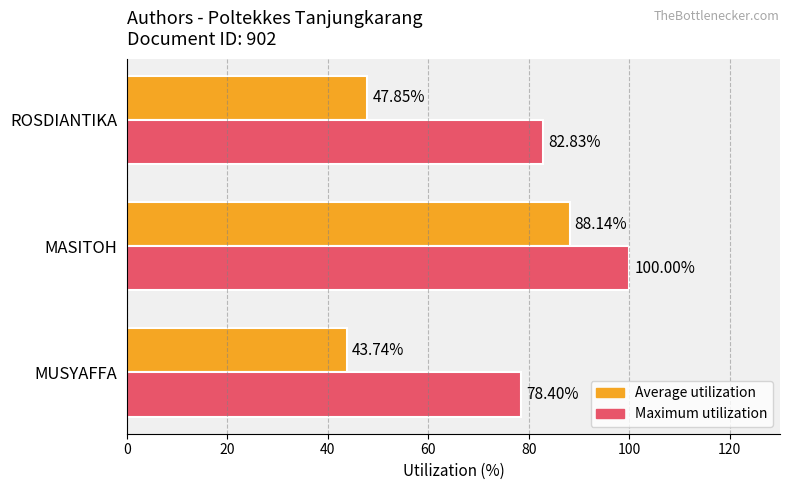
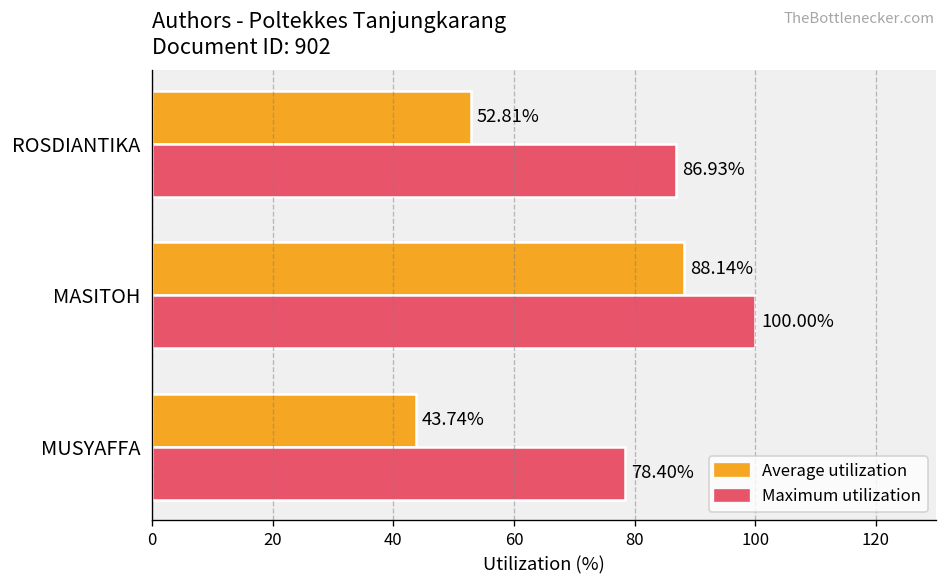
Average utilization, ROSDIANTIKA: 47.85% -> 52.81%
Maximum utilization, ROSDIANTIKA: 82.83% -> 86.93%
